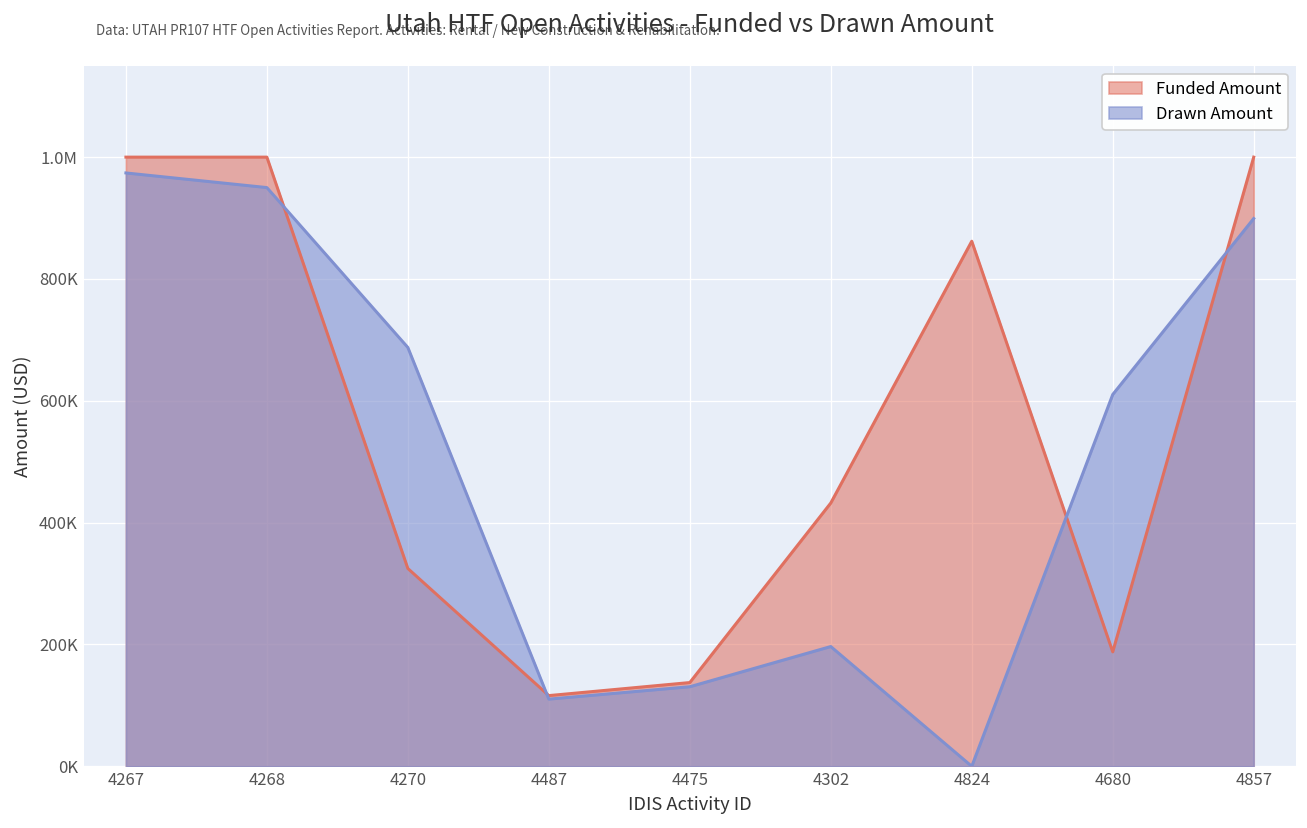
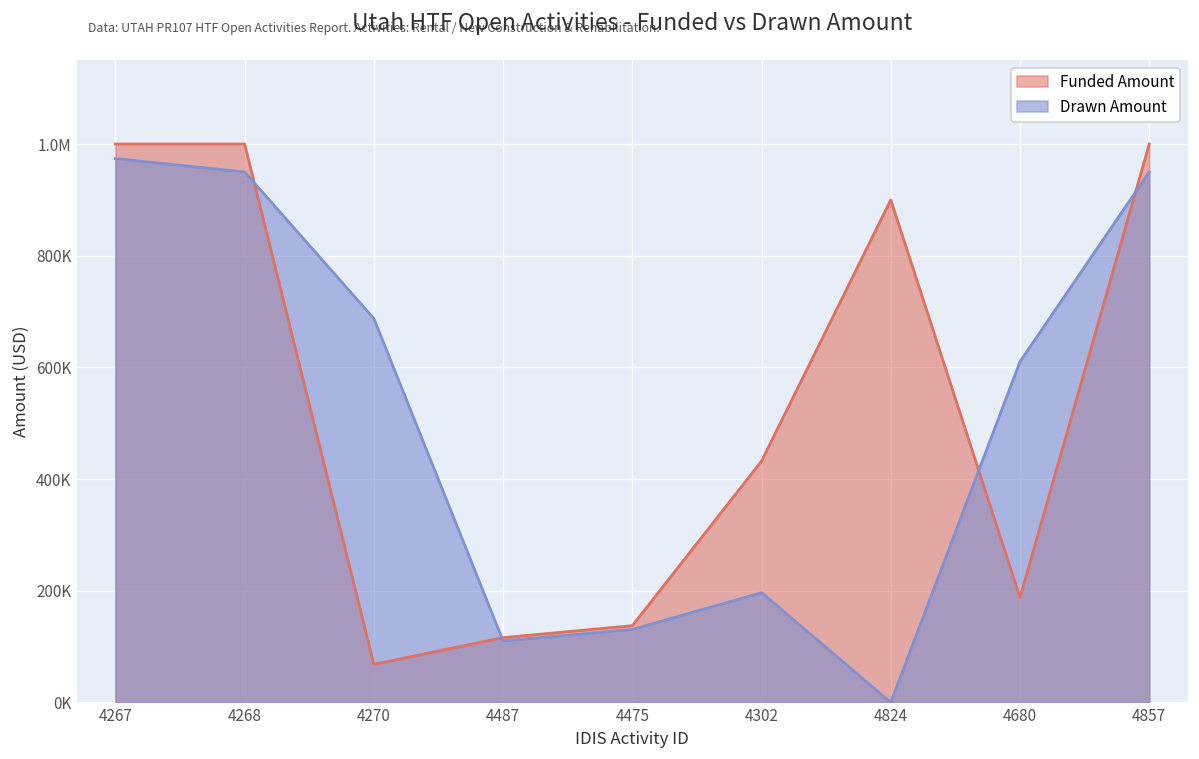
Funded Amount, 4270: 320000 -> 70000
Funded Amount, 4824: 860000 -> 900000
Drawn Amount, 4857: 900000 -> 950000
